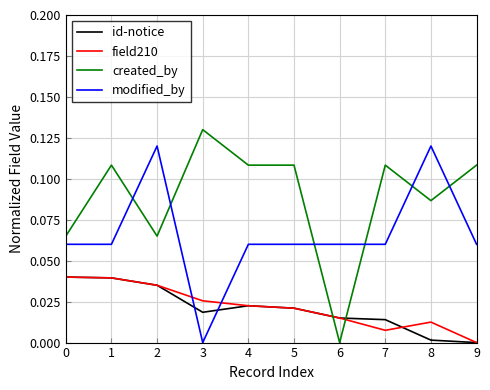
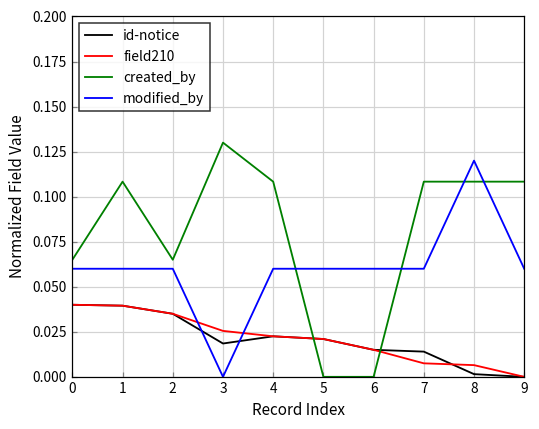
modified_by, 2: 0.120 -> 0.060
created_by, 5: 0.108 -> 0.000
field210, 8: 0.012 -> 0.006
created_by, 8: 0.087 -> 0.108
